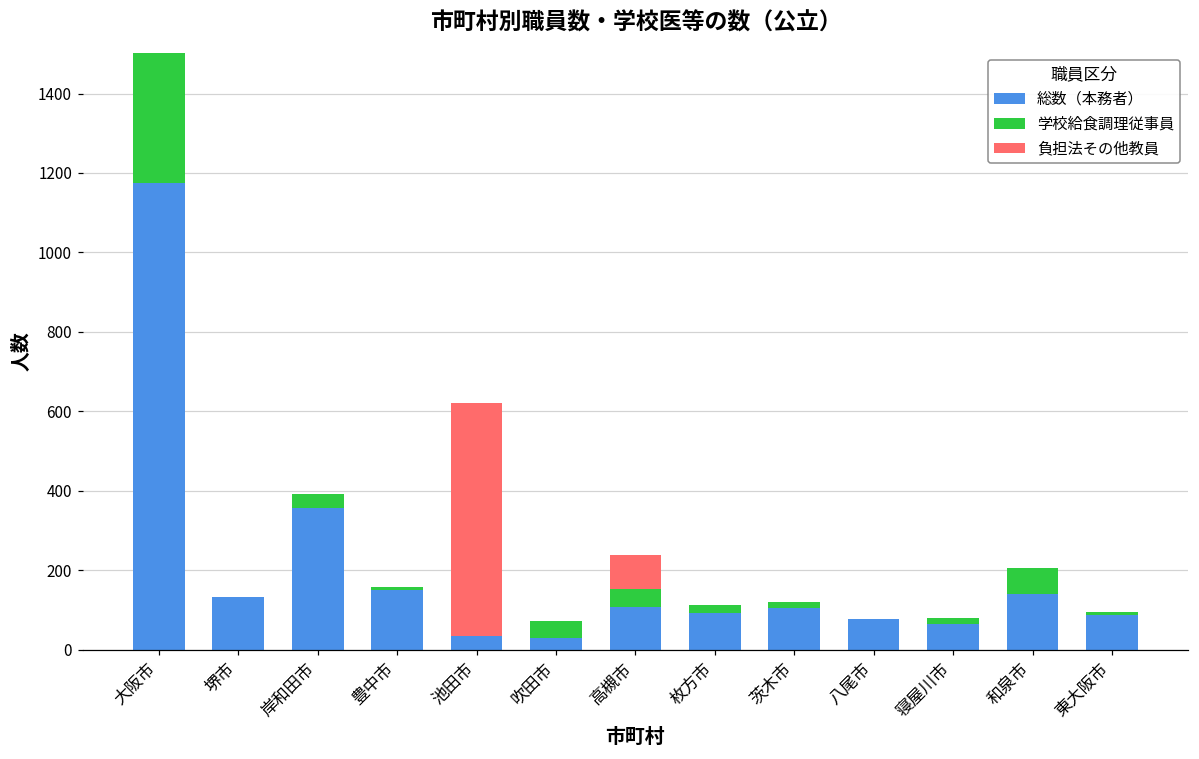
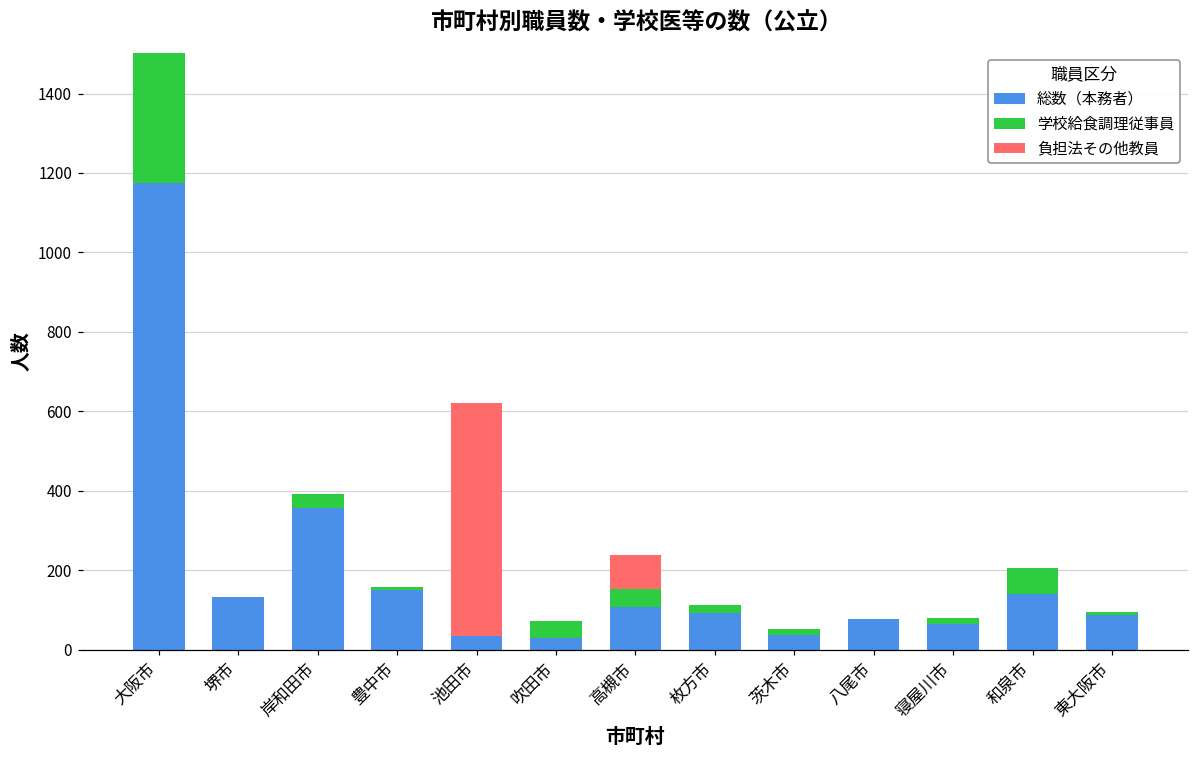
総数（本務者）, 茨木市: 110 -> 40
